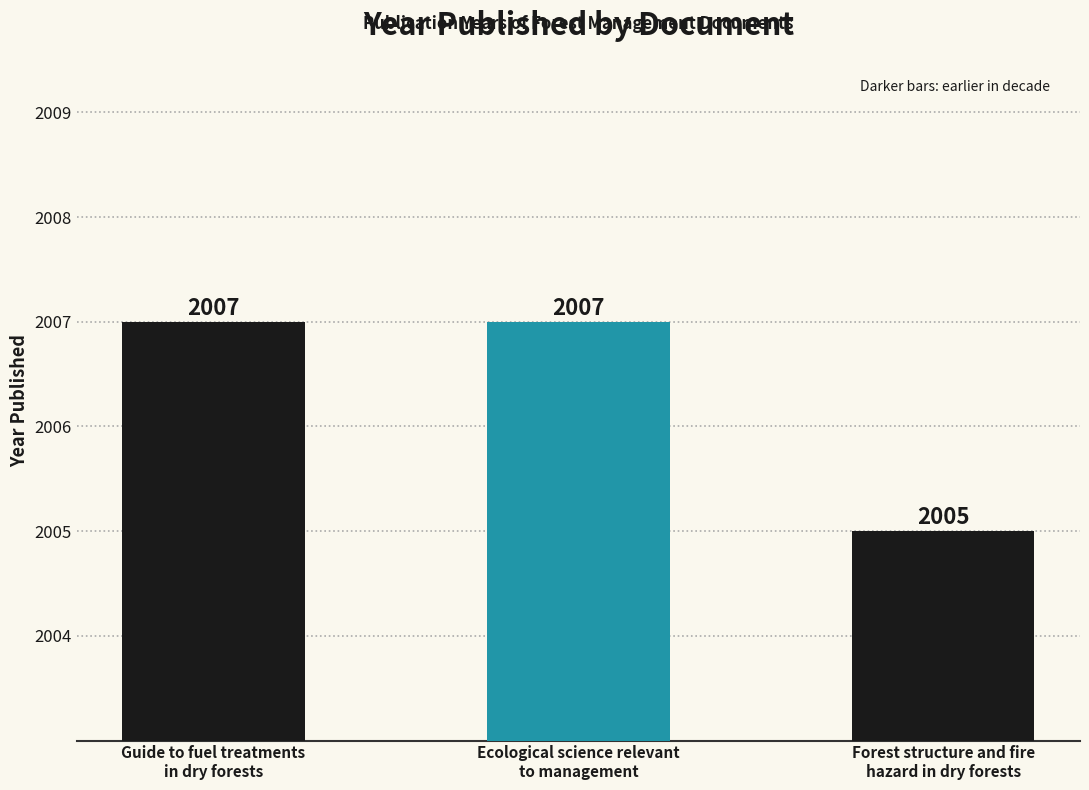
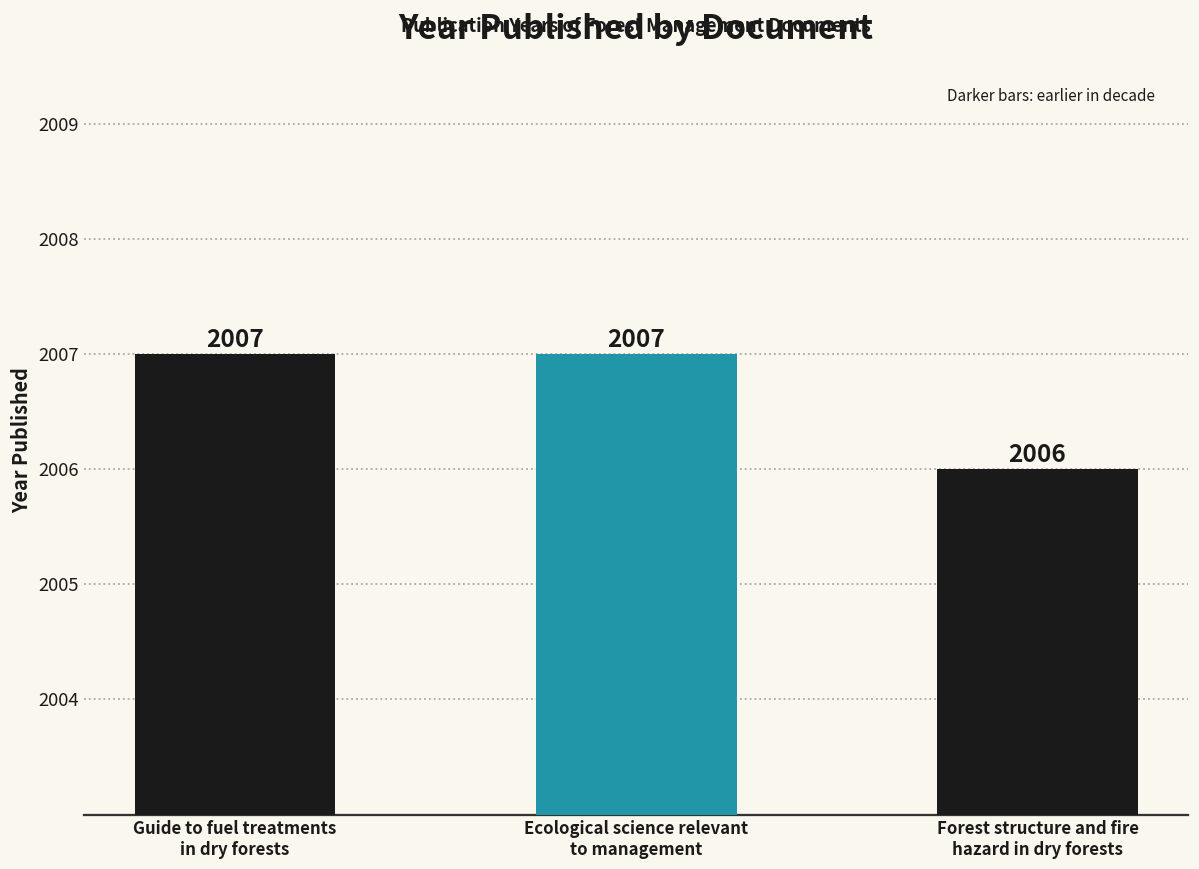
Forest structure and fire hazard in dry forests: 2005 -> 2006
